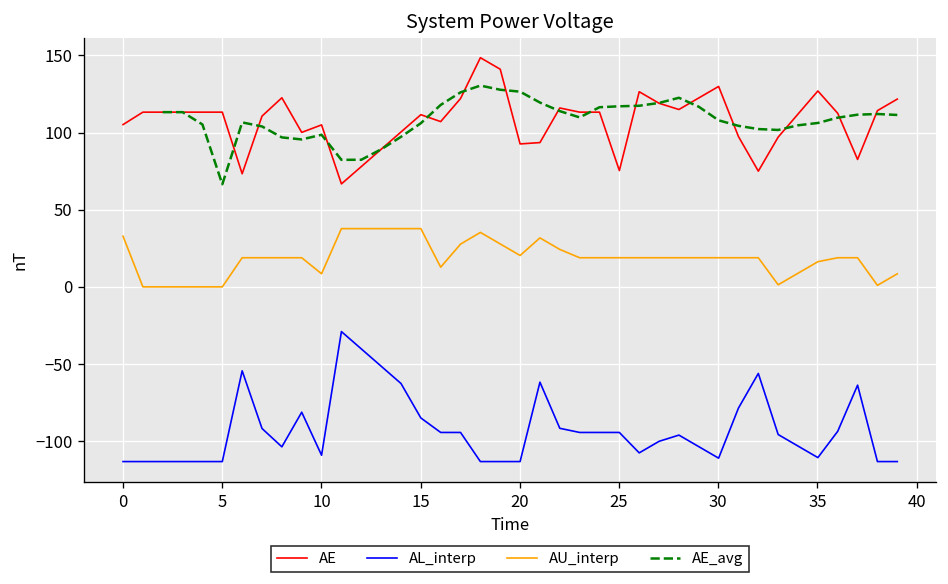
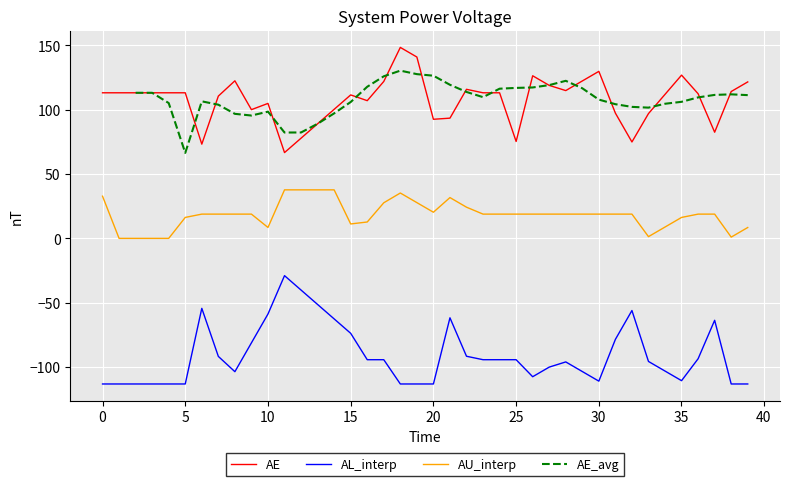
AE, 0: 105 -> 113
AU_interp, 5: 0 -> 16
AL_interp, 10: -109 -> -59
AL_interp, 15: -85 -> -74
AU_interp, 15: 38 -> 11
